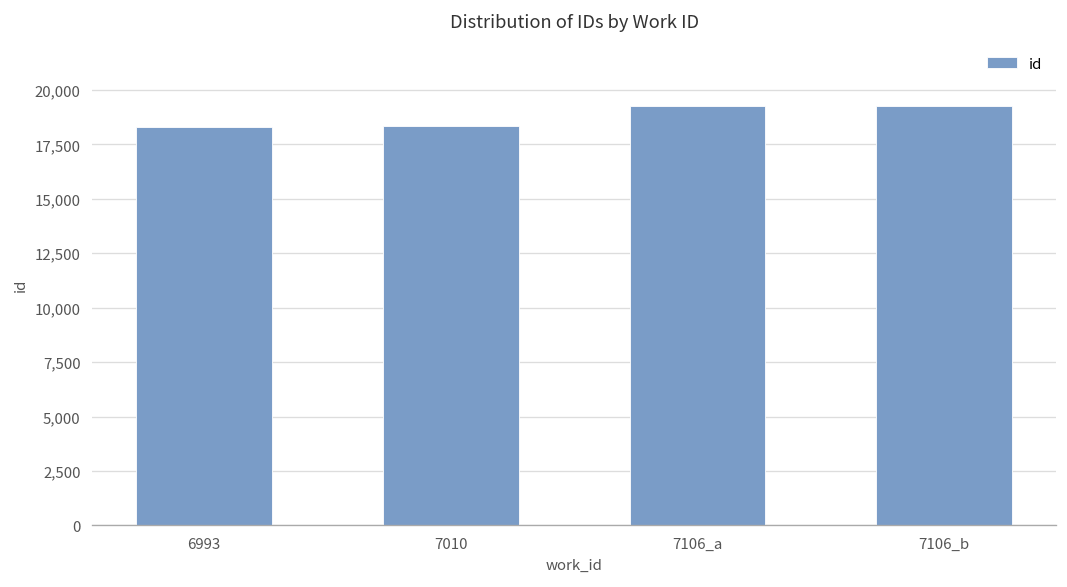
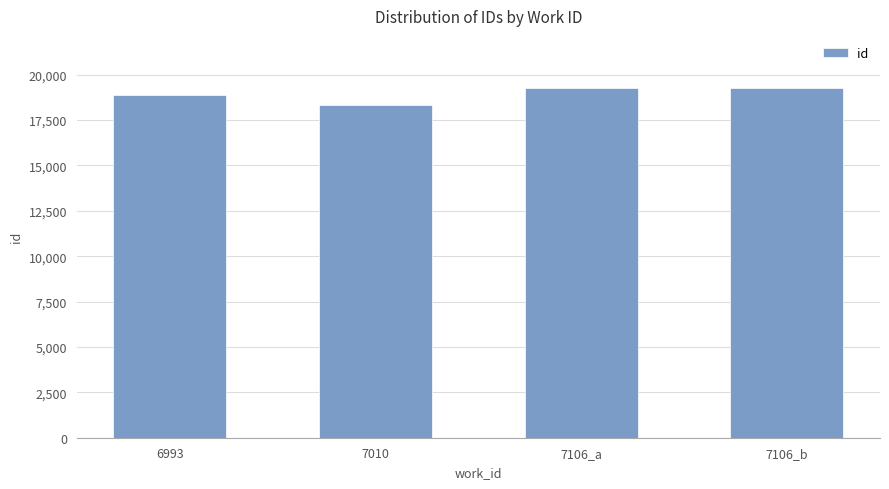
6993: 18,300 -> 18,900
